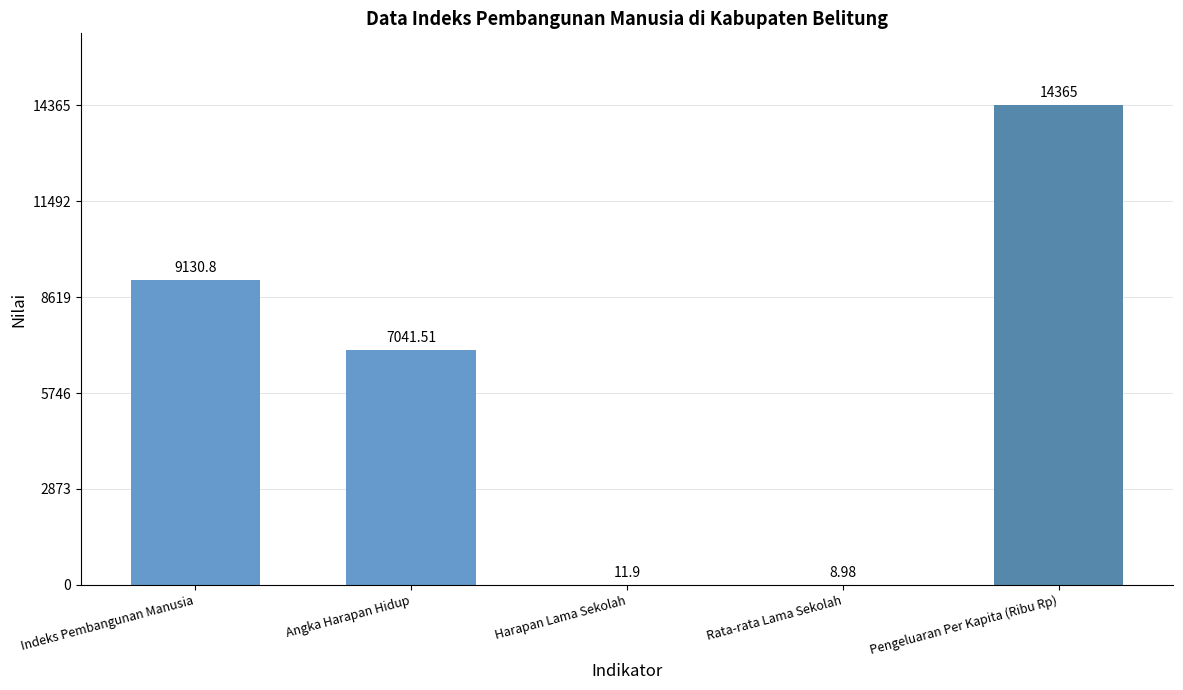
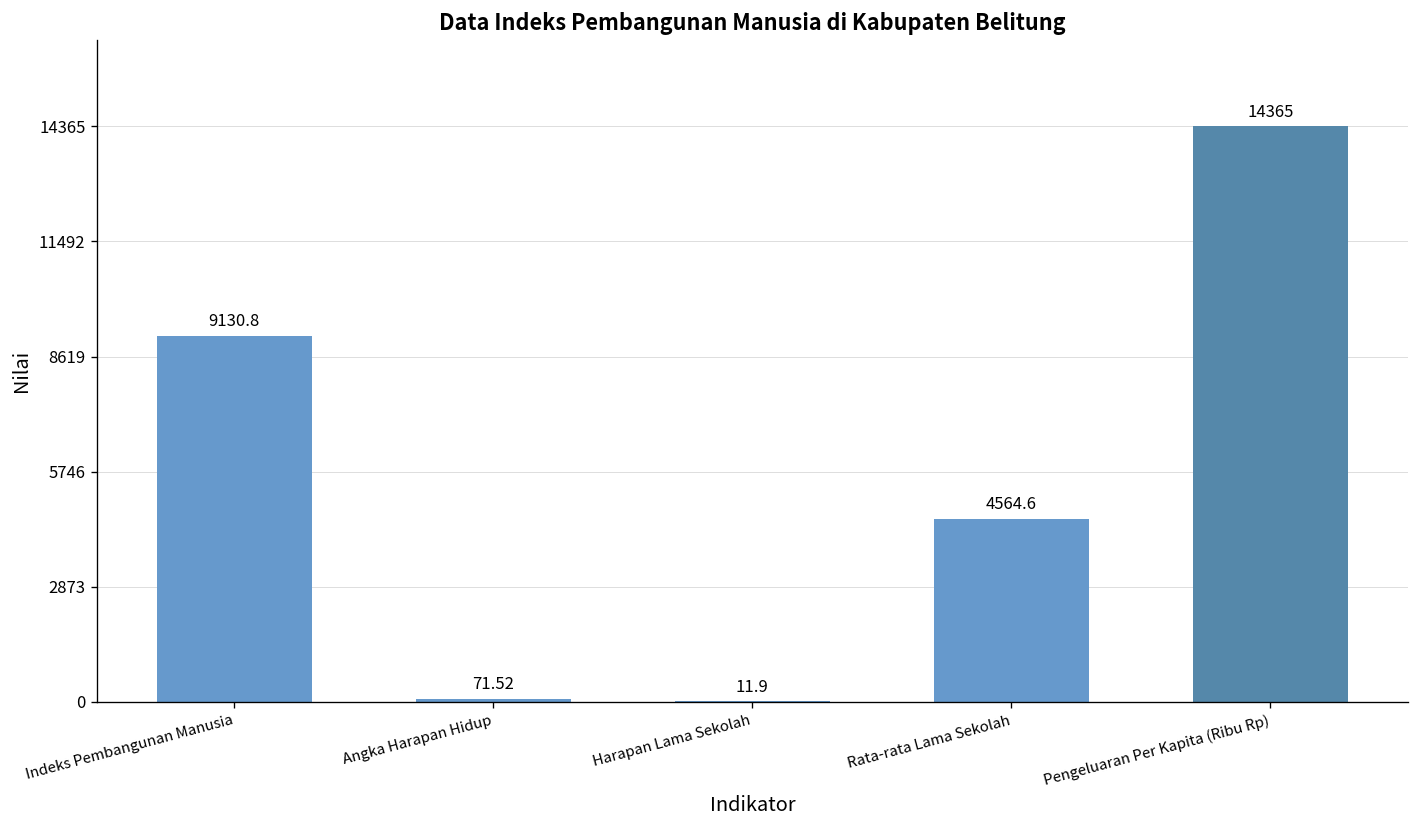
Angka Harapan Hidup: 7041.51 -> 71.52
Rata-rata Lama Sekolah: 8.98 -> 4564.6
